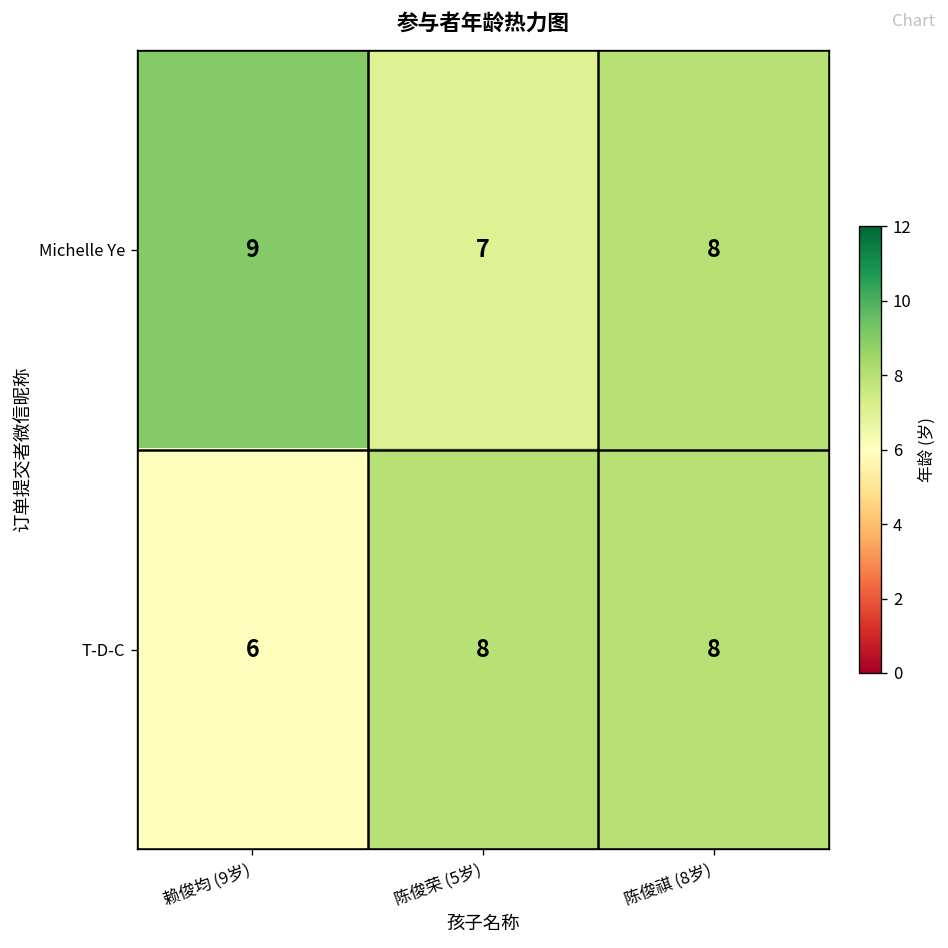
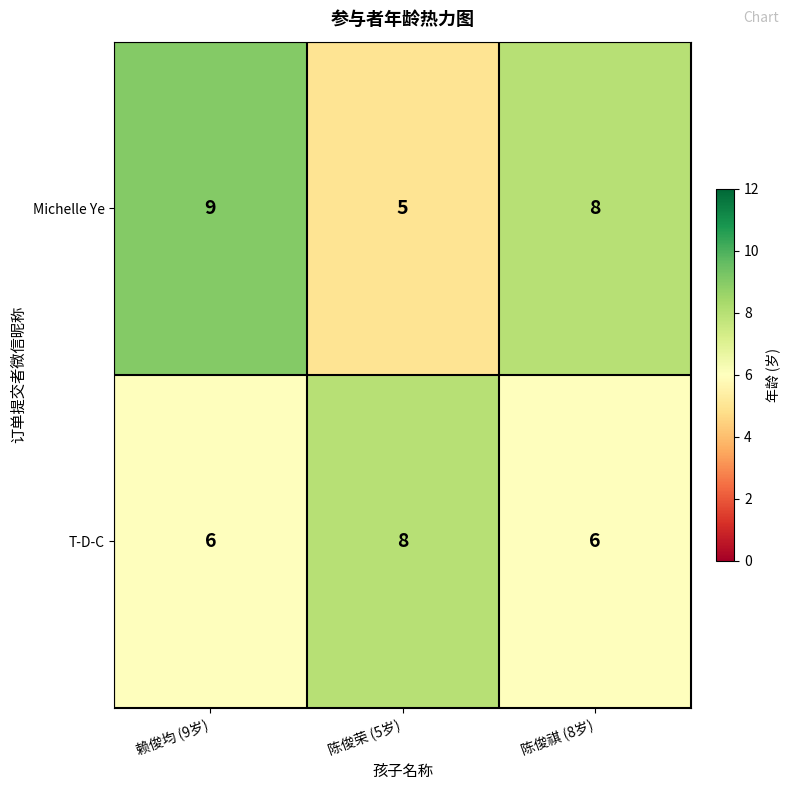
Michelle Ye, 陈俊荣 (5岁): 7 -> 5
T-D-C, 陈俊祺 (8岁): 8 -> 6
